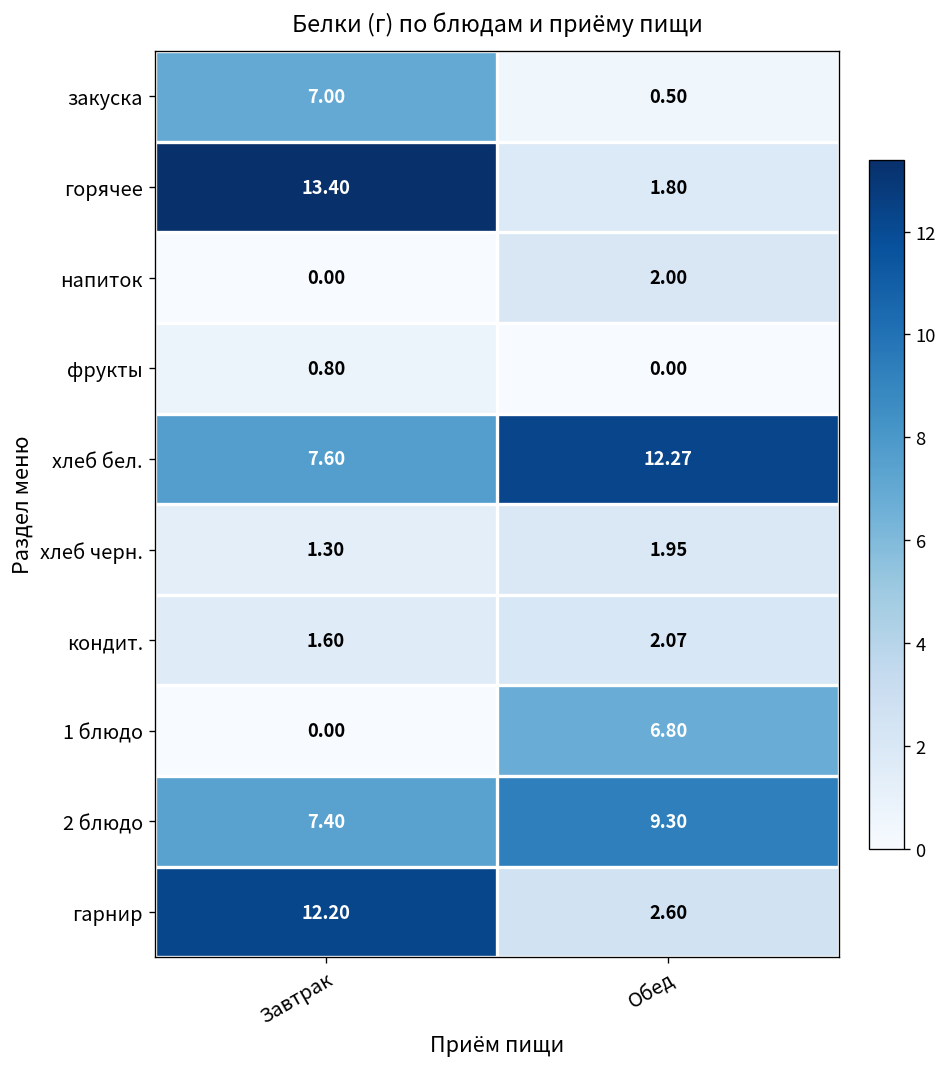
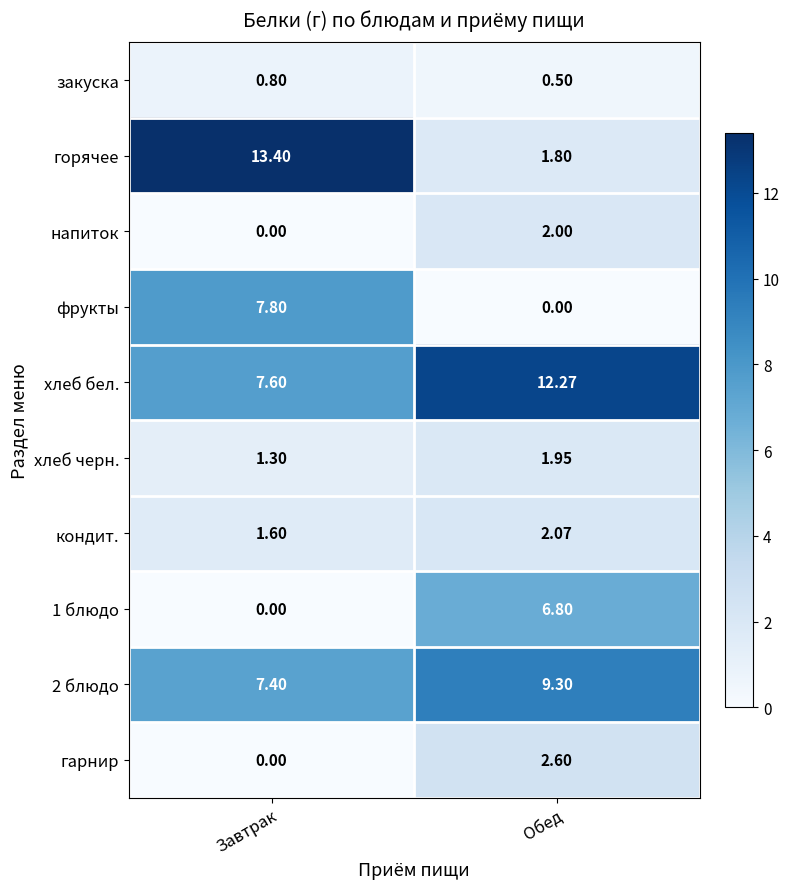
закуска, Завтрак: 7.00 -> 0.80
фрукты, Завтрак: 0.80 -> 7.80
гарнир, Завтрак: 12.20 -> 0.00
